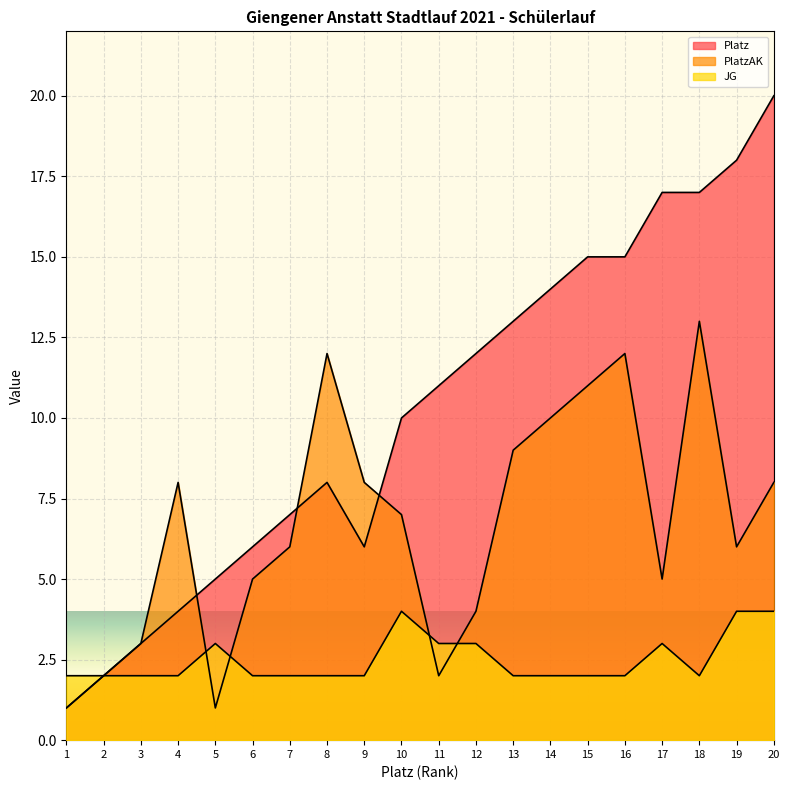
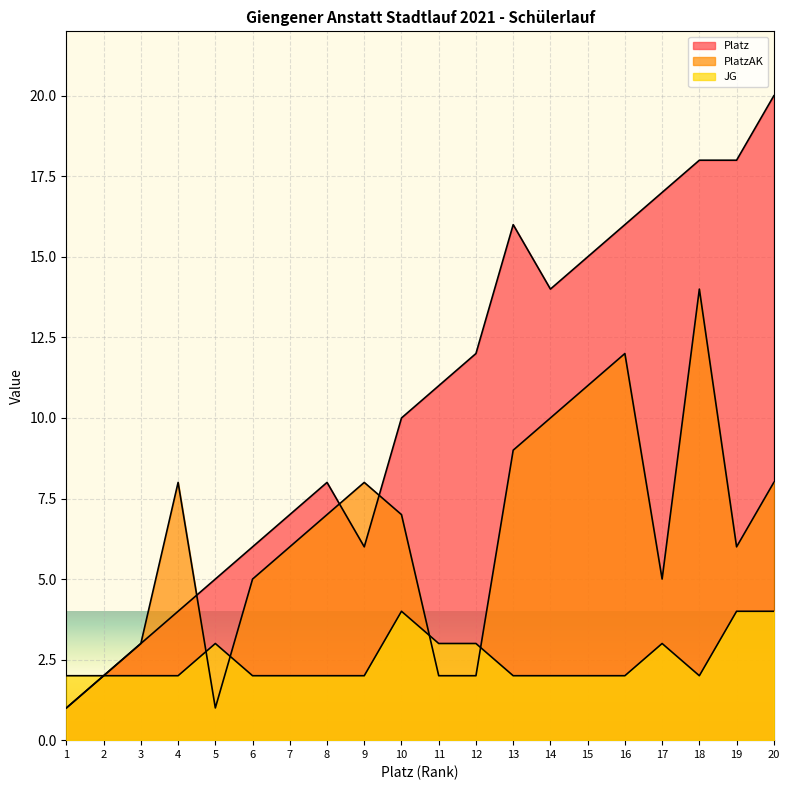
PlatzAK, 8: 12 -> 7
PlatzAK, 12: 4 -> 2
Platz, 13: 13 -> 16
Platz, 16: 15 -> 16
Platz, 18: 17 -> 18
PlatzAK, 18: 13 -> 14
